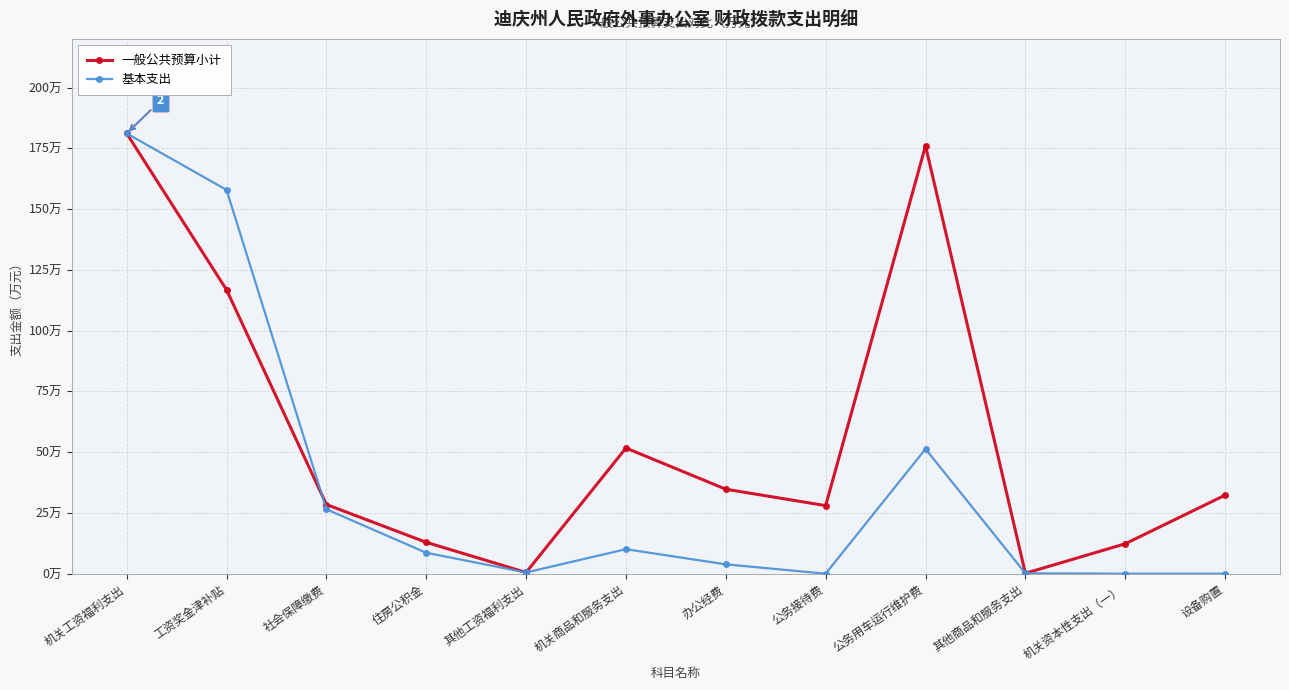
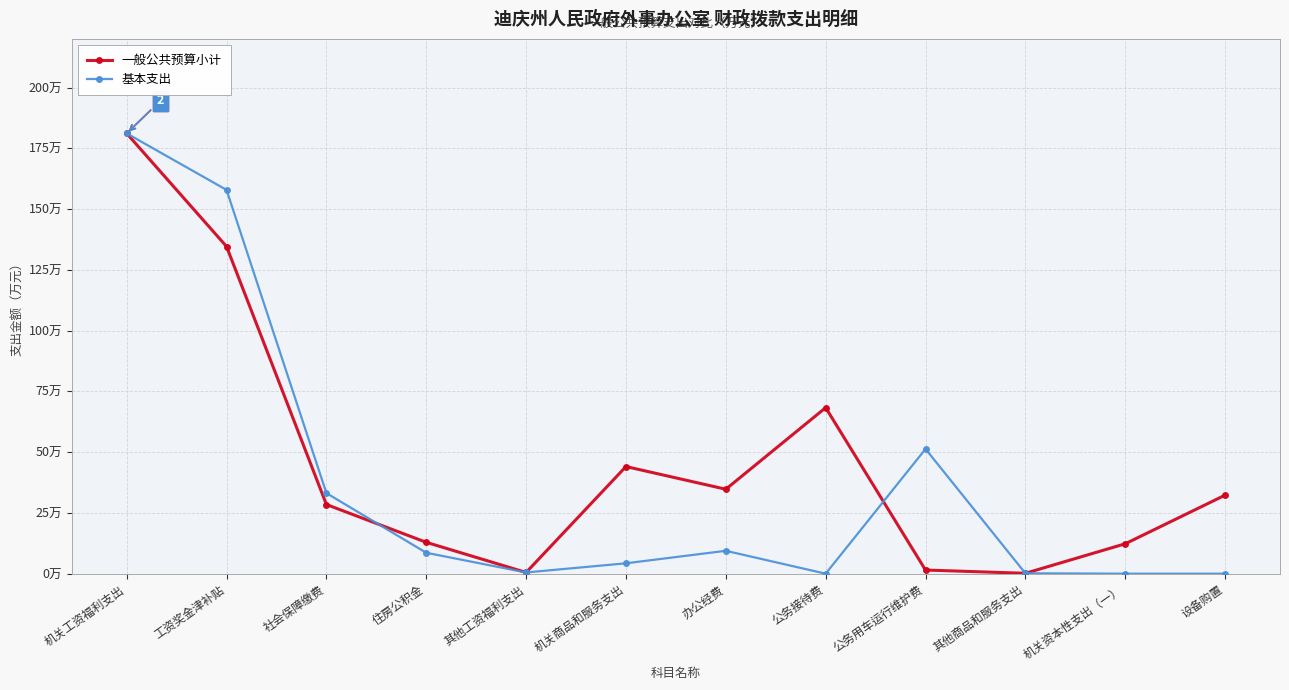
一般公共预算小计, 工资奖金津补贴: 117万 -> 135万
基本支出, 社会保障缴费: 26万 -> 33万
一般公共预算小计, 机关商品和服务支出: 52万 -> 44万
基本支出, 机关商品和服务支出: 10万 -> 4万
基本支出, 办公经费: 4万 -> 9万
一般公共预算小计, 公务接待费: 28万 -> 68万
一般公共预算小计, 公务用车运行维护费: 176万 -> 2万
